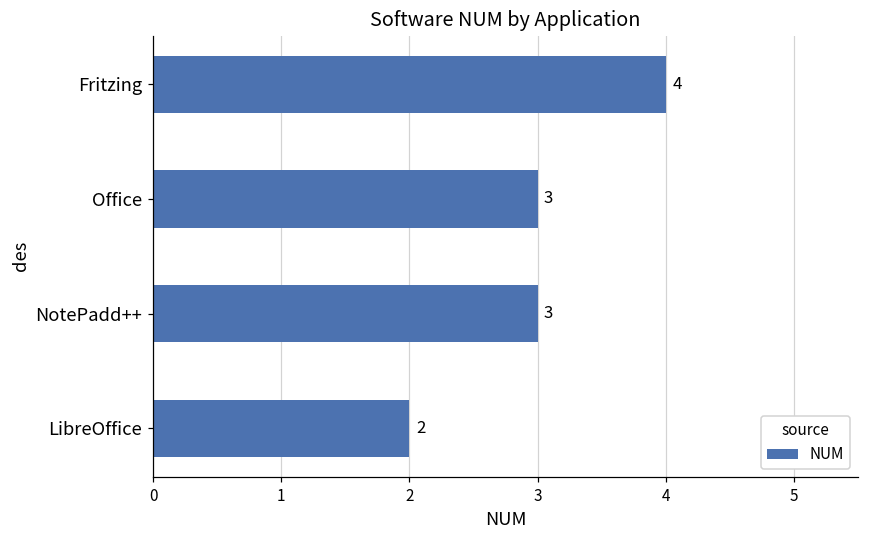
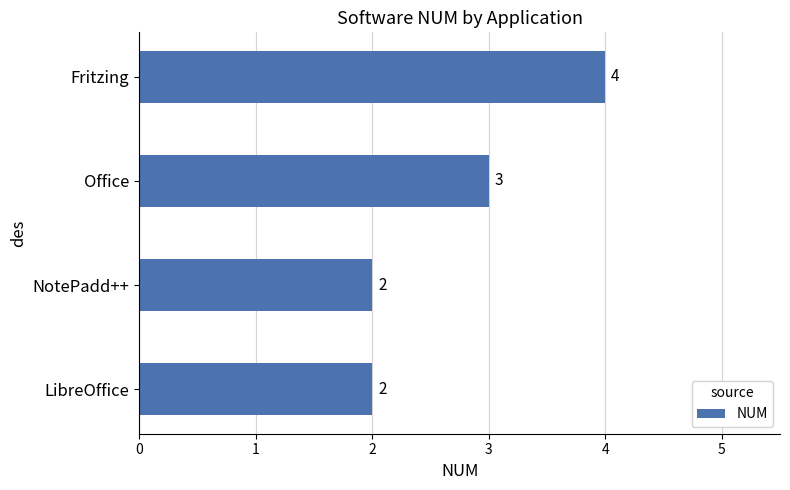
NotePadd++: 3 -> 2
